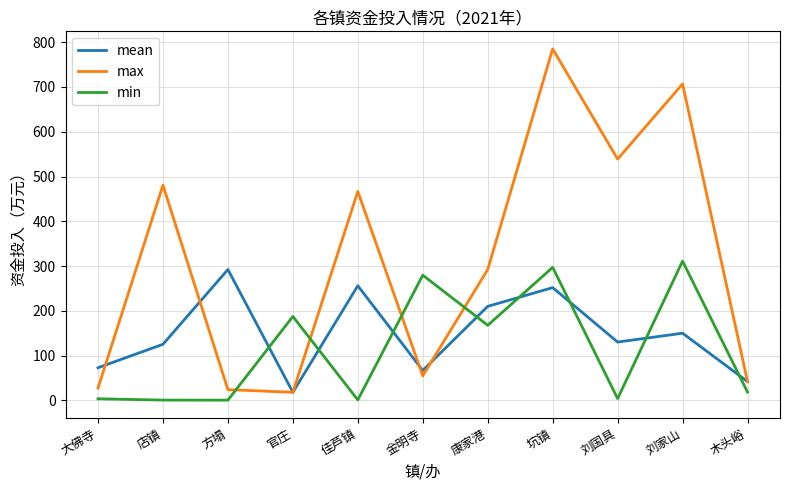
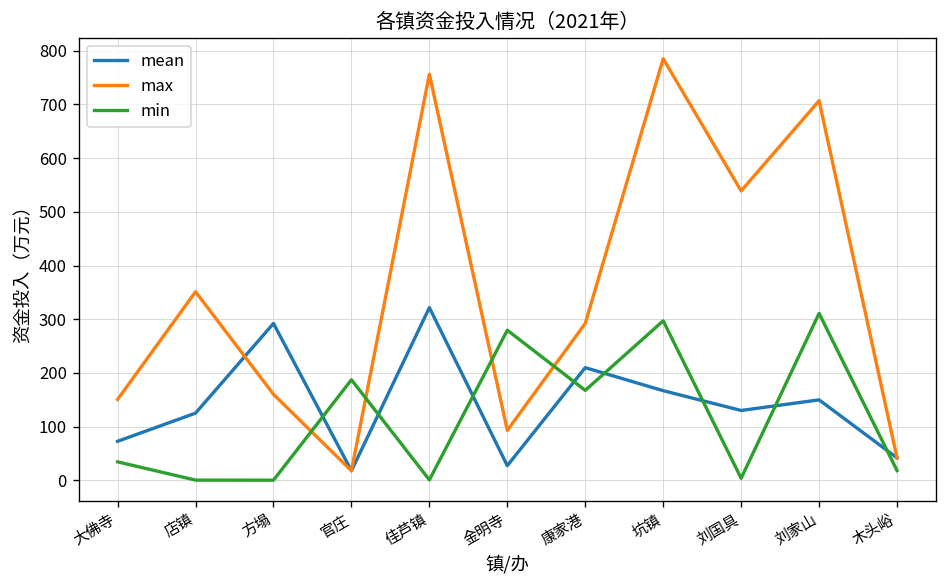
max, 大佛寺: 30 -> 150
min, 大佛寺: 0 -> 30
max, 店镇: 480 -> 350
max, 方塌: 20 -> 160
mean, 佳芦镇: 260 -> 320
max, 佳芦镇: 470 -> 760
mean, 金明寺: 70 -> 30
max, 金明寺: 50 -> 90
mean, 坑镇: 250 -> 170
